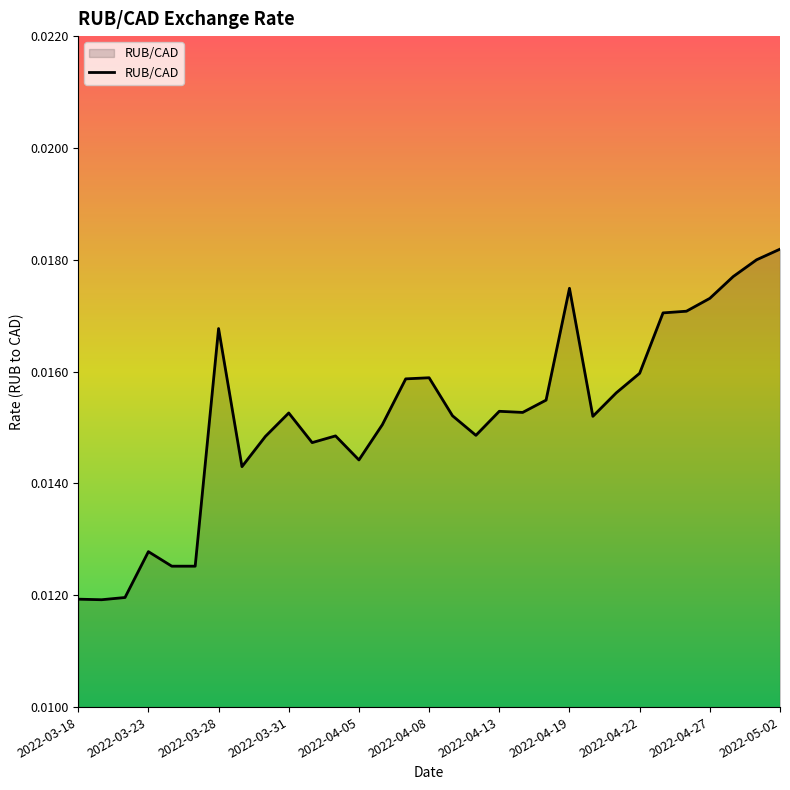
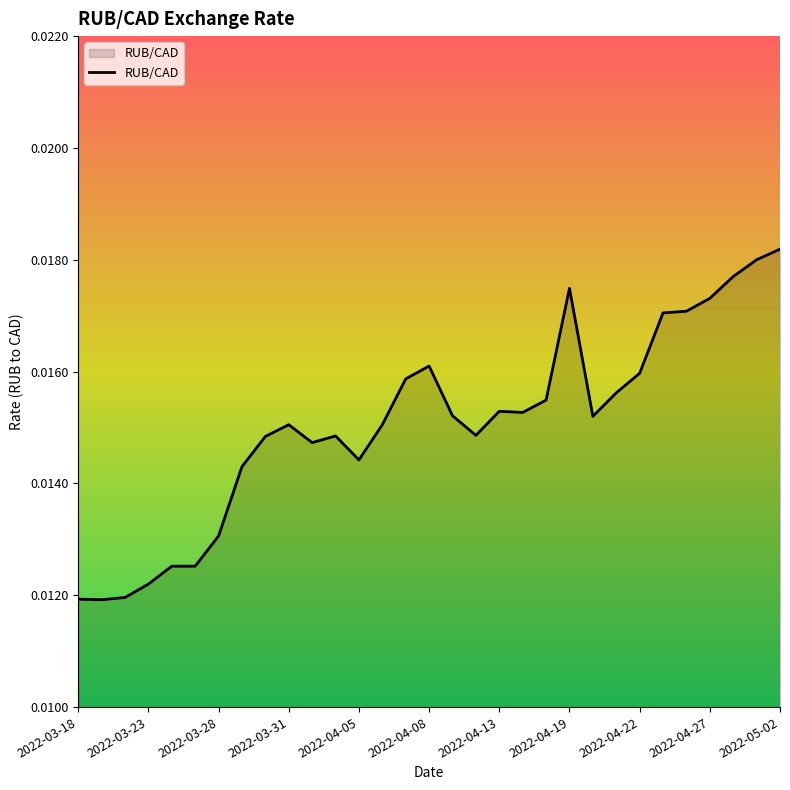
2022-03-23: 0.0128 -> 0.0122
2022-03-28: 0.0168 -> 0.0131
2022-03-31: 0.0153 -> 0.0151
2022-04-08: 0.0159 -> 0.0161
